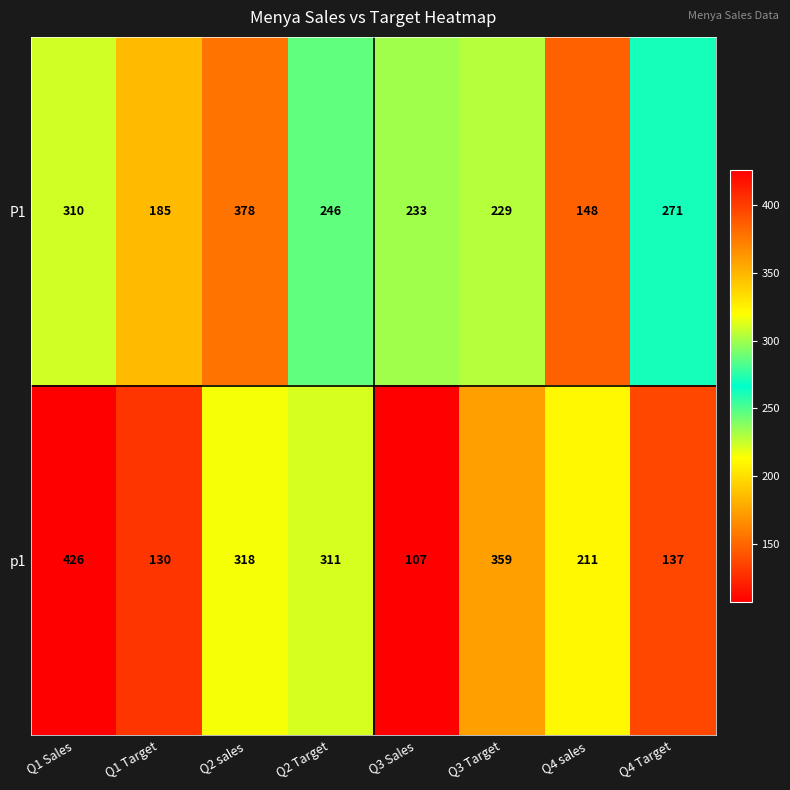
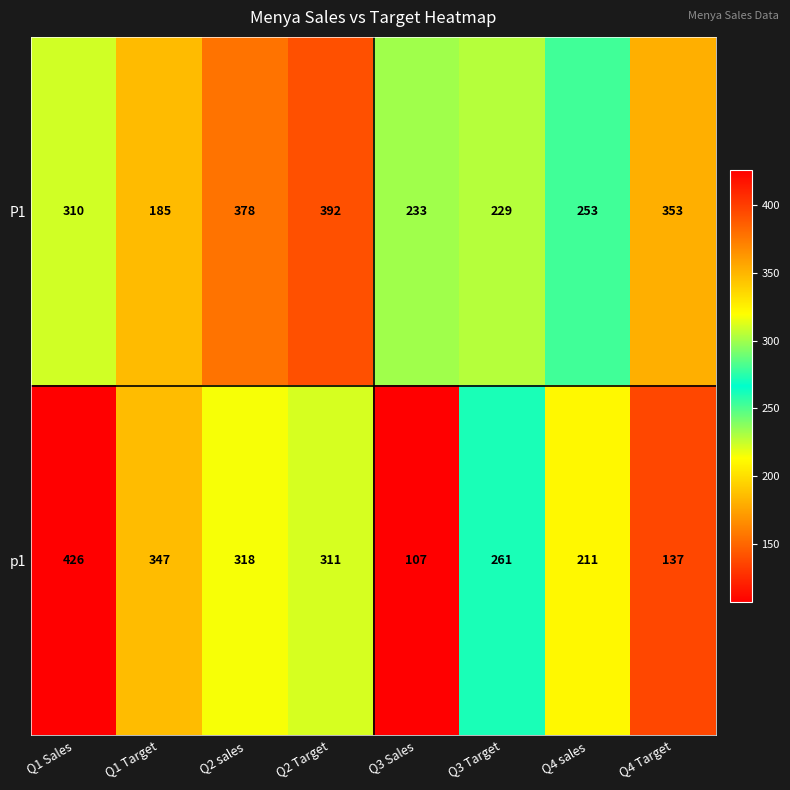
P1, Q2 Target: 246 -> 392
P1, Q4 sales: 148 -> 253
P1, Q4 Target: 271 -> 353
p1, Q1 Target: 130 -> 347
p1, Q3 Target: 359 -> 261
